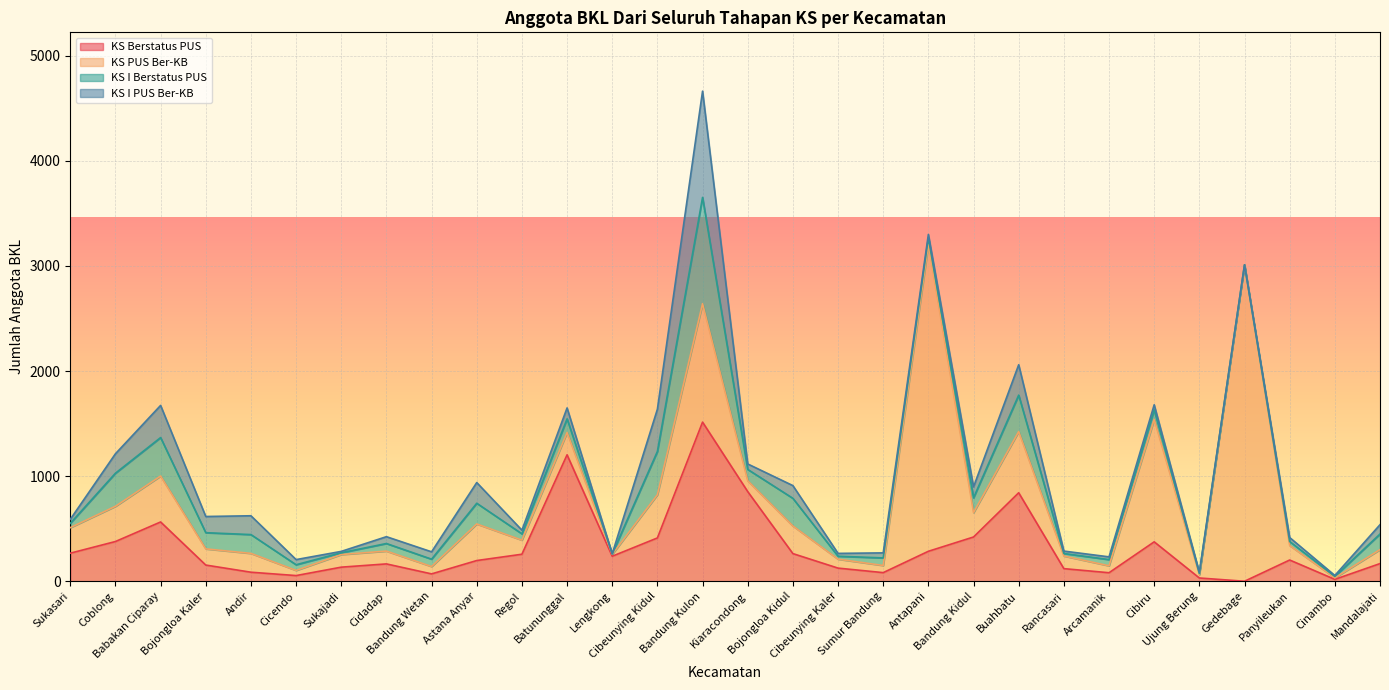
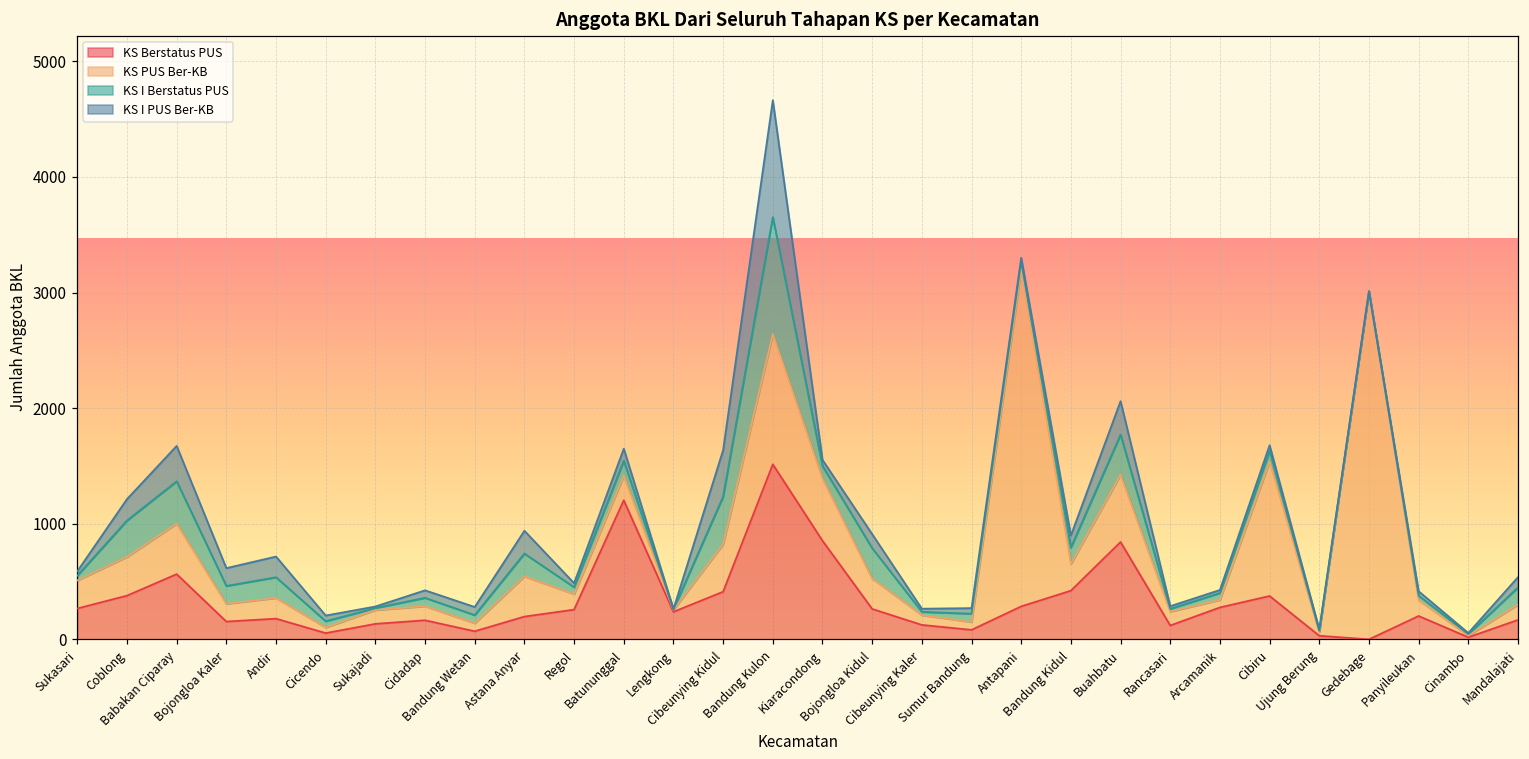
KS Berstatus PUS, Andir: 90 -> 180
KS PUS Ber-KB, Kiaracondong: 100 -> 540
KS Berstatus PUS, Arcamanik: 80 -> 280
